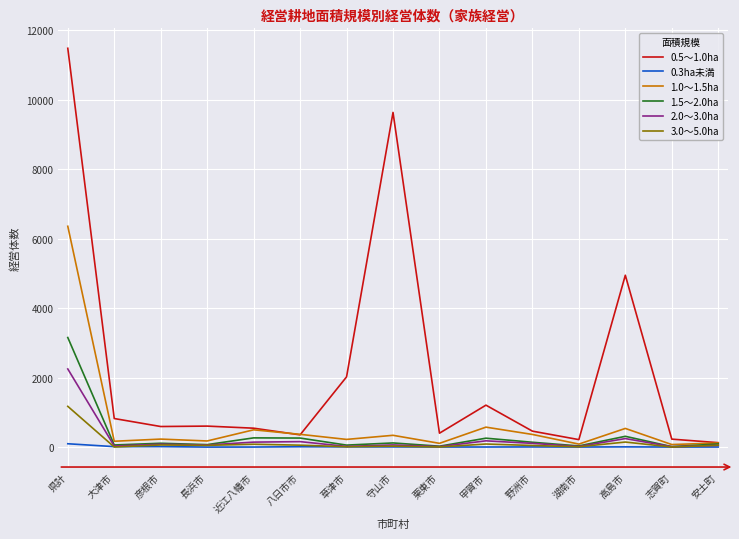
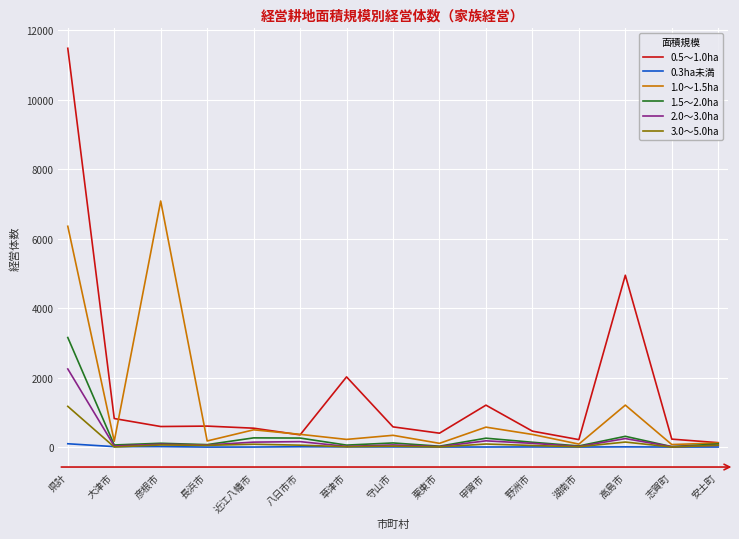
1.0～1.5ha, 彦根市: 200 -> 7100
0.5～1.0ha, 守山市: 9600 -> 600
1.0～1.5ha, 高島市: 500 -> 1200
